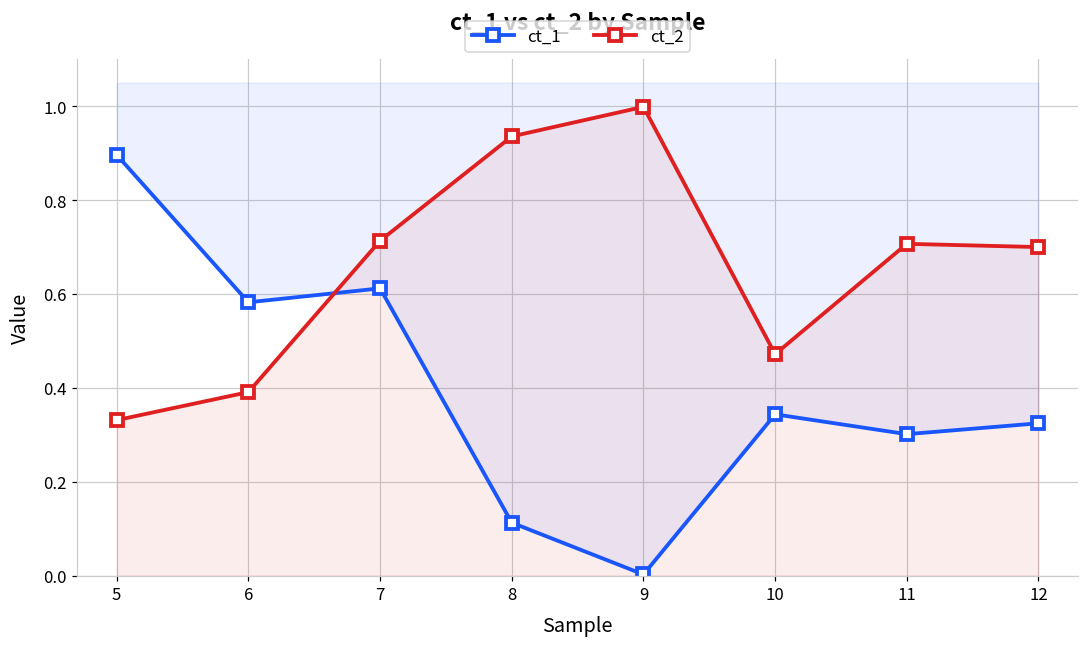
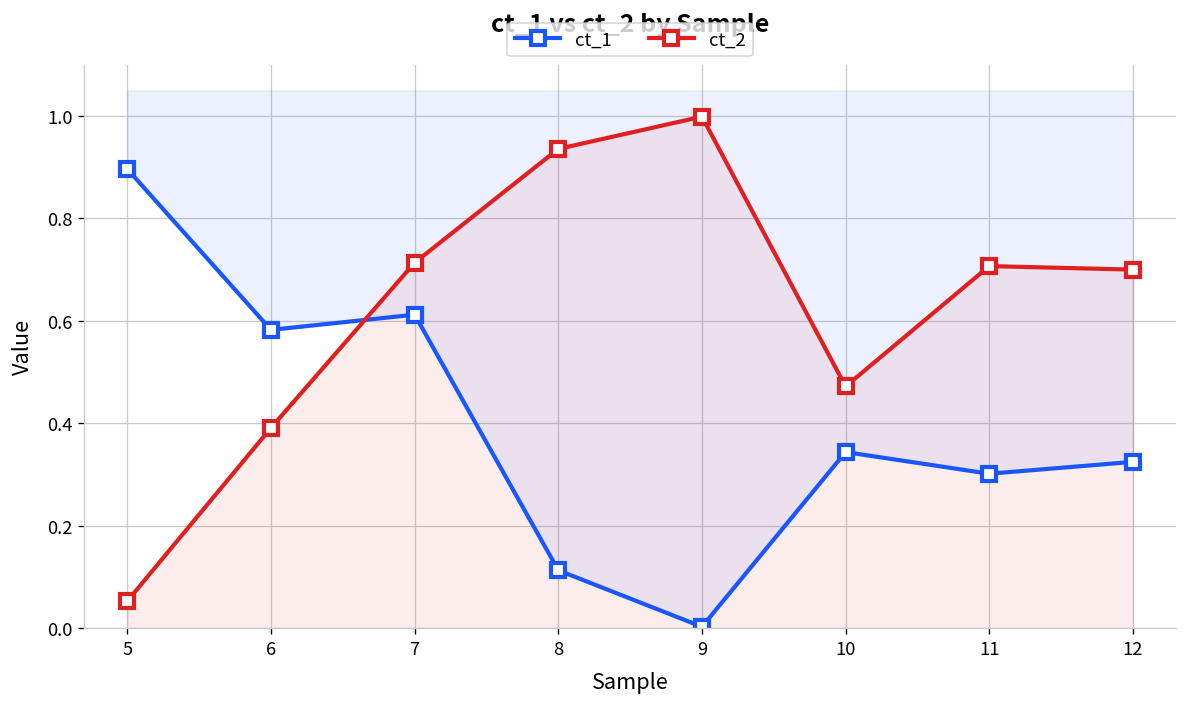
ct_2, 5: 0.33 -> 0.05
